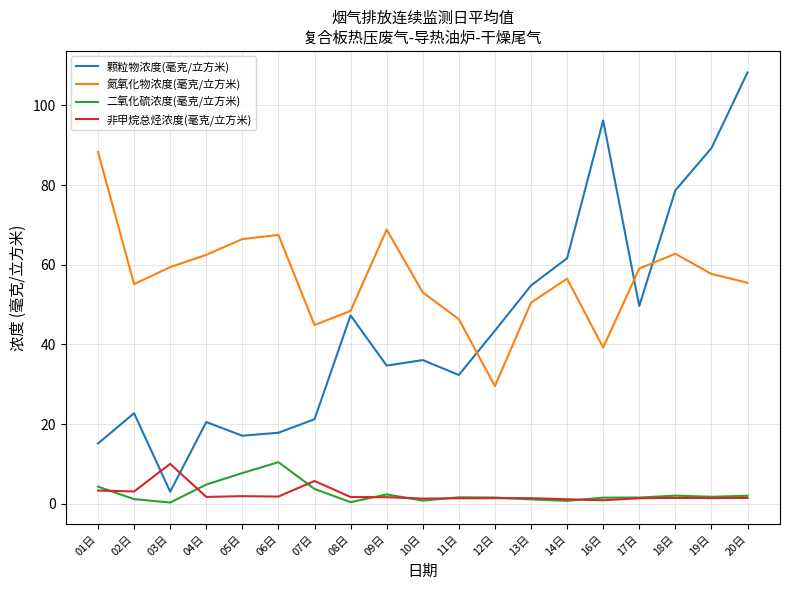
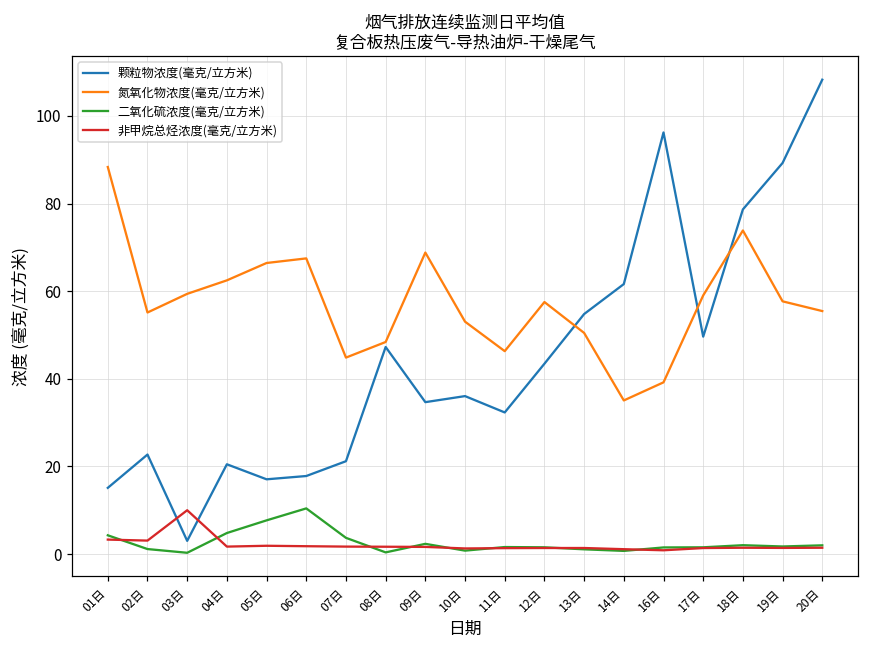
非甲烷总烃浓度(毫克/立方米), 07日: 6 -> 2
氮氧化物浓度(毫克/立方米), 12日: 30 -> 58
氮氧化物浓度(毫克/立方米), 14日: 56 -> 35
氮氧化物浓度(毫克/立方米), 18日: 63 -> 74
